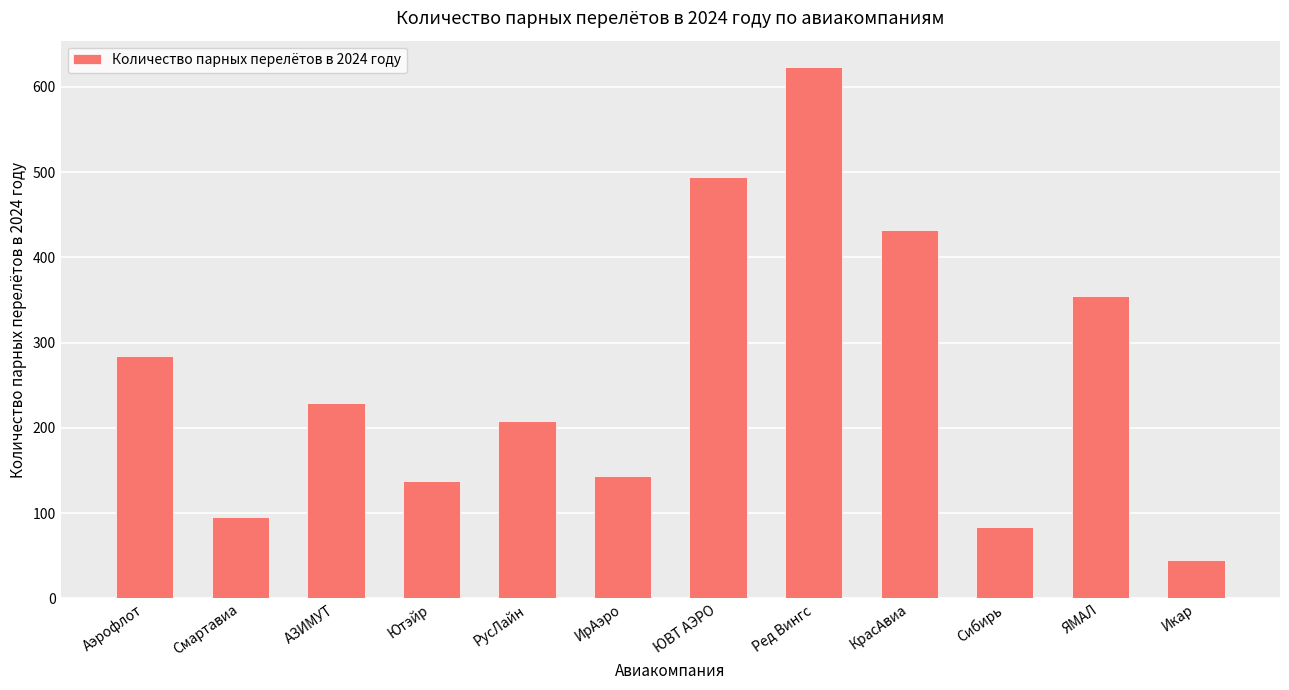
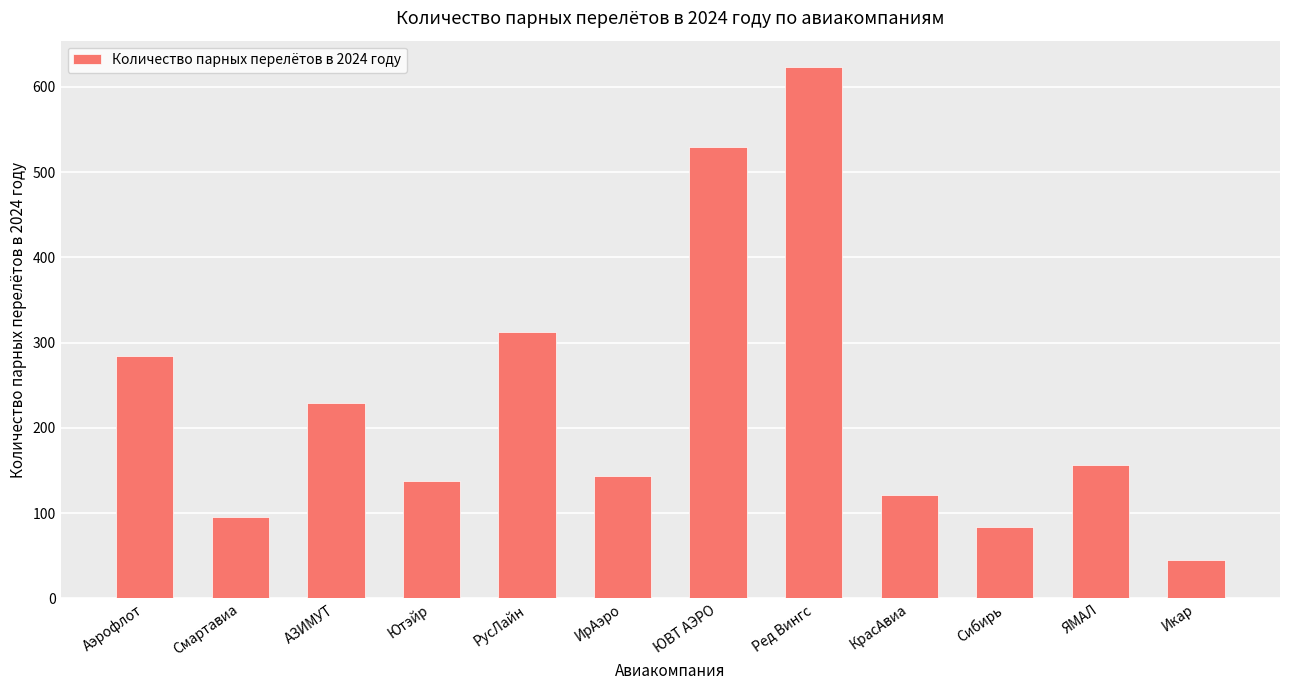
РусЛайн: 210 -> 310
ЮВТ АЭРО: 490 -> 530
КрасАвиа: 430 -> 120
ЯМАЛ: 360 -> 160
